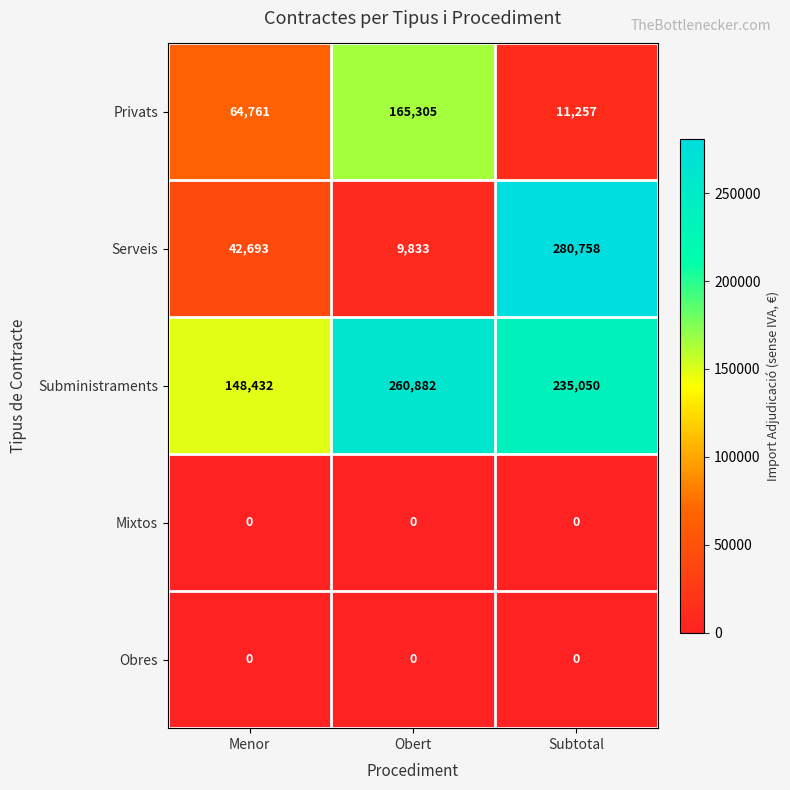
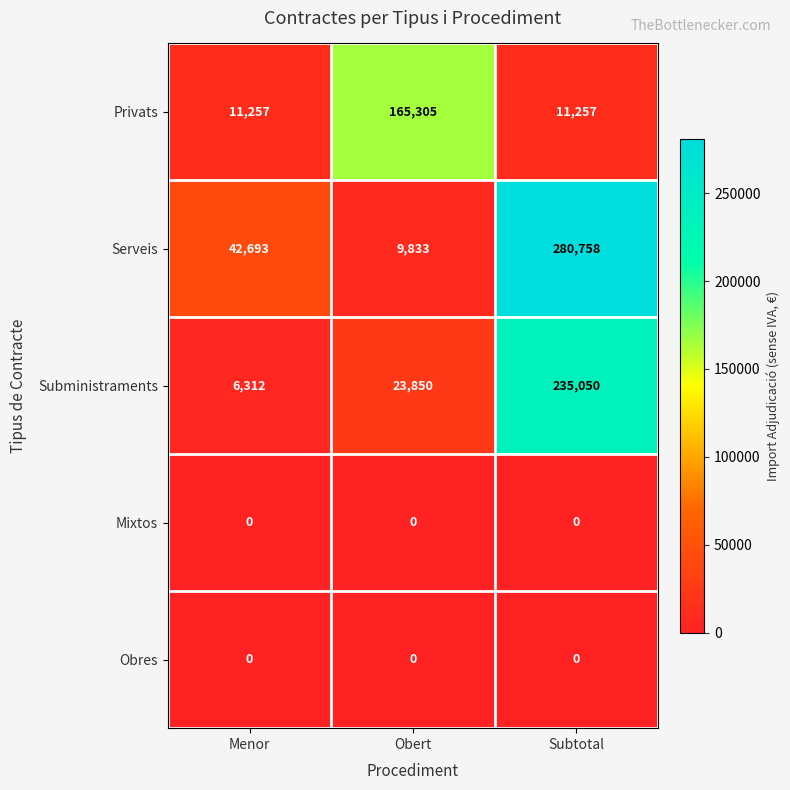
Privats, Menor: 64,761 -> 11,257
Subministraments, Menor: 148,432 -> 6,312
Subministraments, Obert: 260,882 -> 23,850
